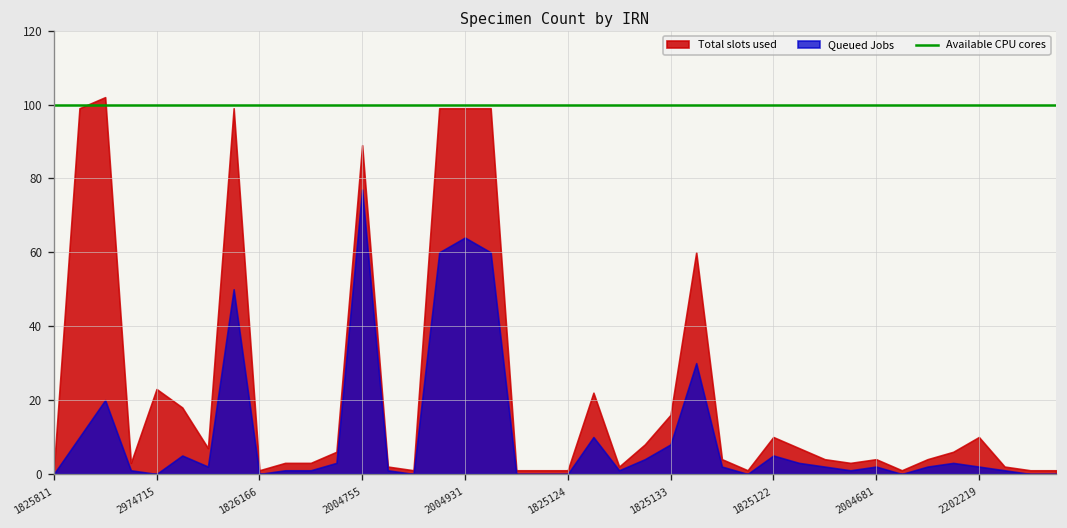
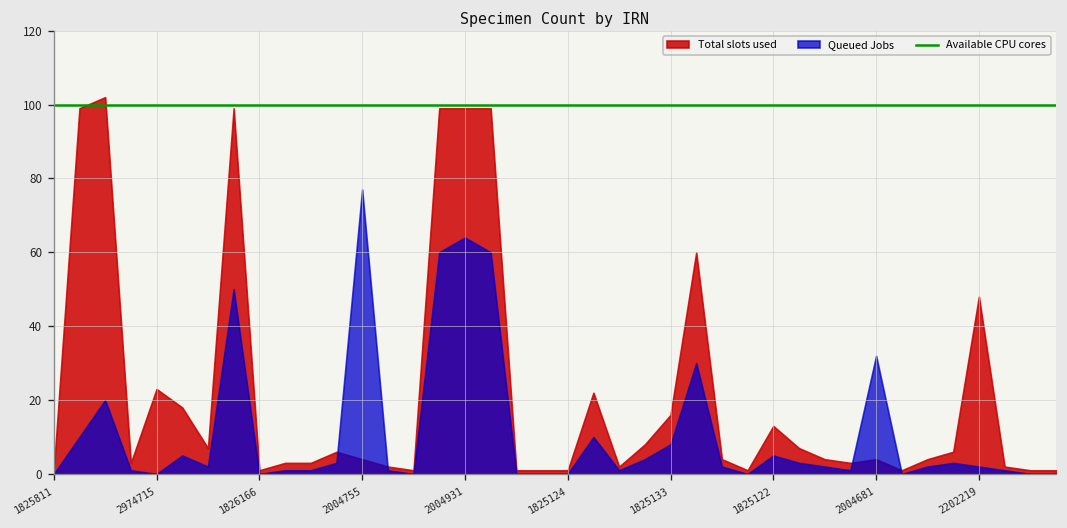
Total slots used, 2004755: 89 -> 4
Total slots used, 1825122: 10 -> 13
Queued Jobs, 2004681: 2 -> 32
Total slots used, 2202219: 10 -> 48
